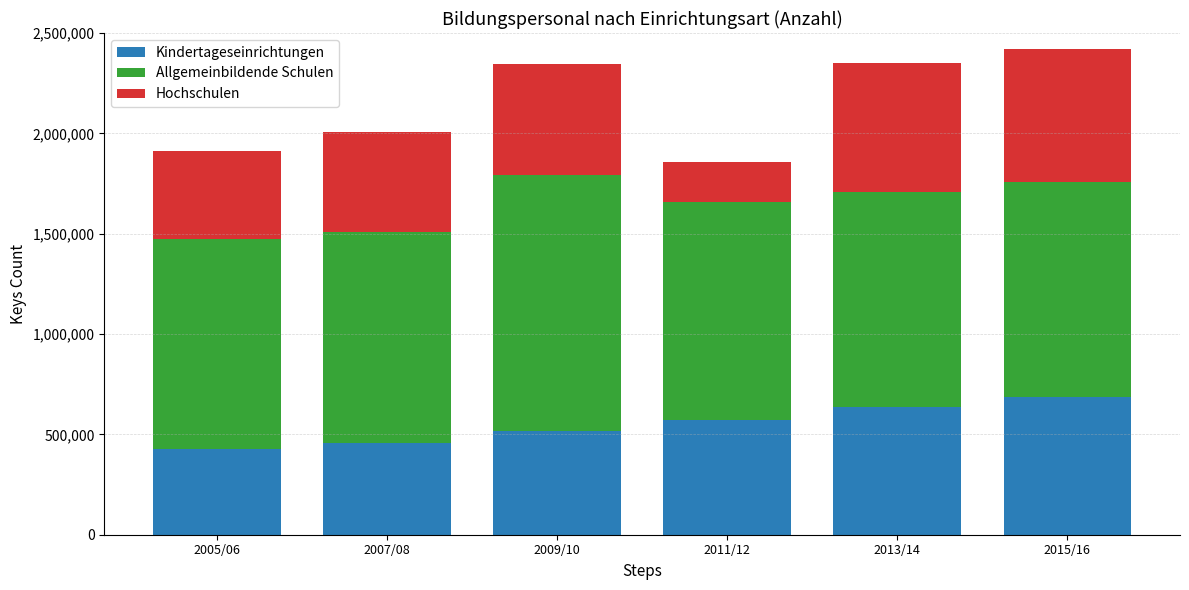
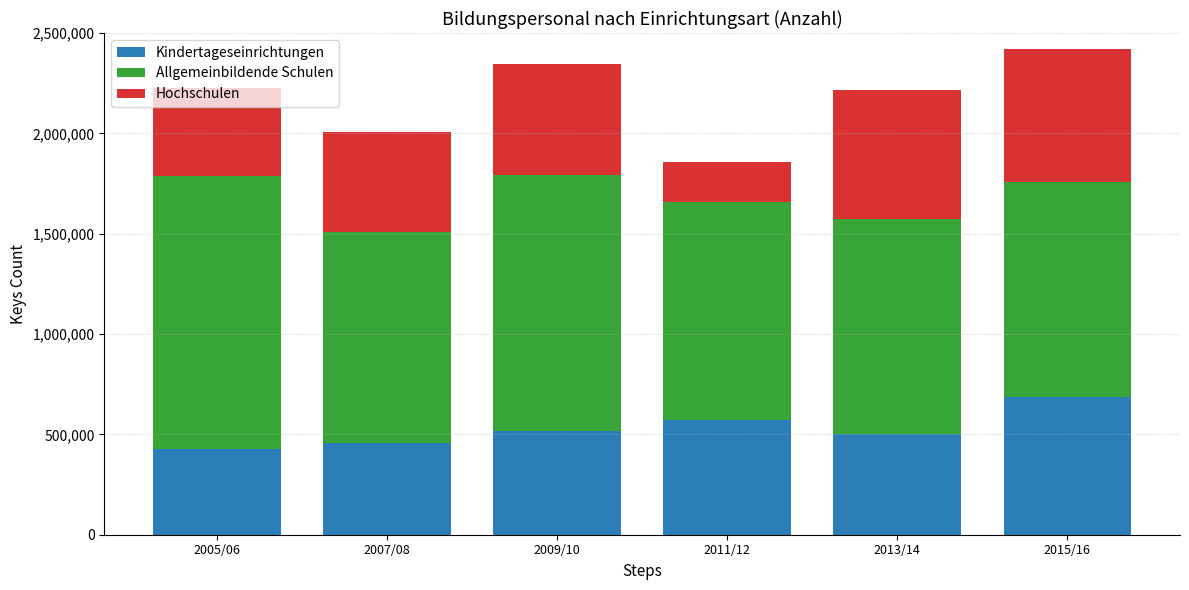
Allgemeinbildende Schulen, 2005/06: 1,050,000 -> 1,360,000
Kindertageseinrichtungen, 2013/14: 640,000 -> 500,000
